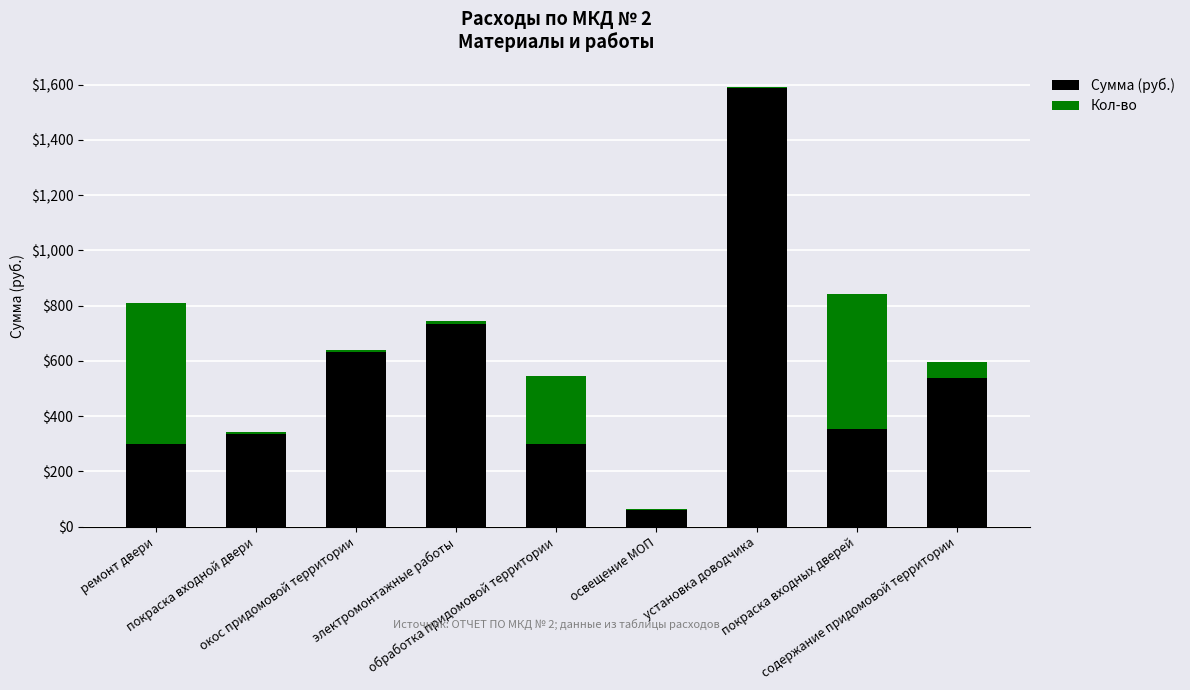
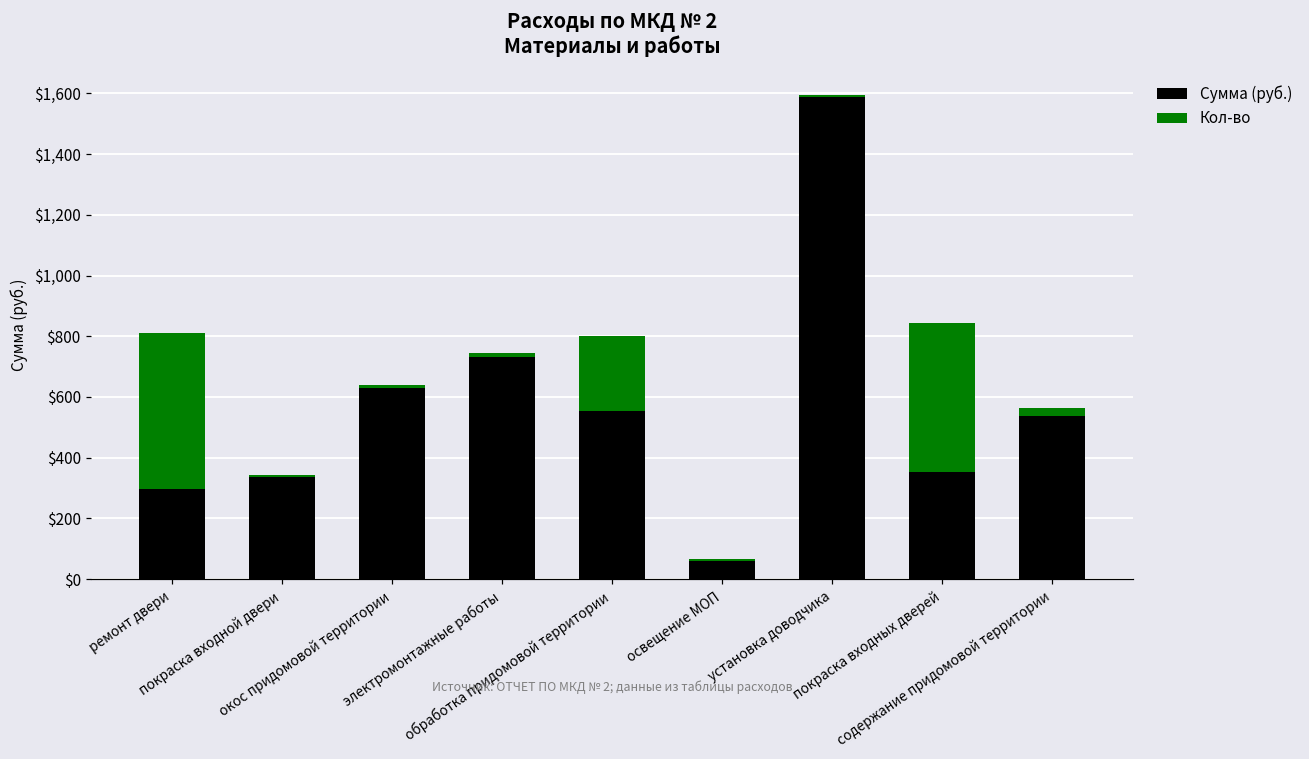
Сумма (руб.), обработка придомовой территории: $300 -> $550
Кол-во, содержание придомовой территории: $60 -> $30
